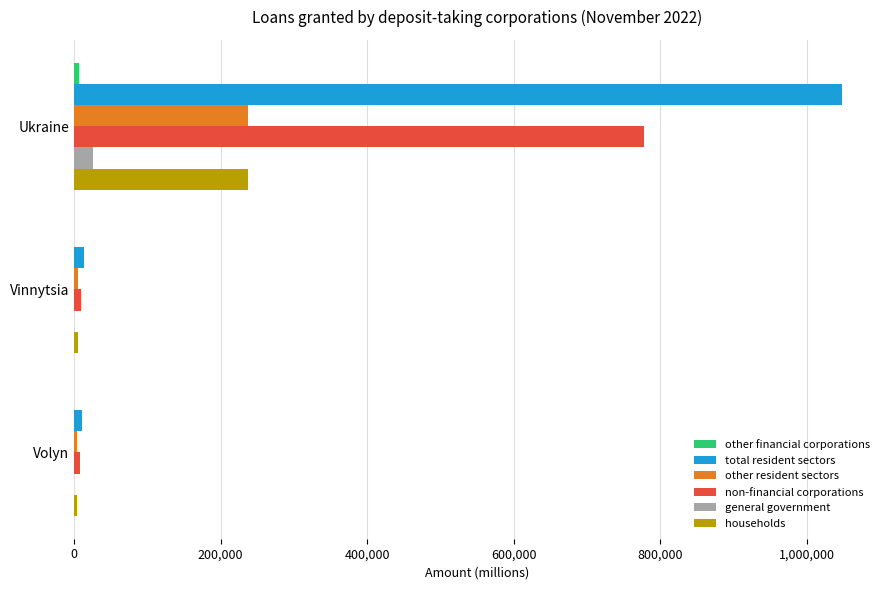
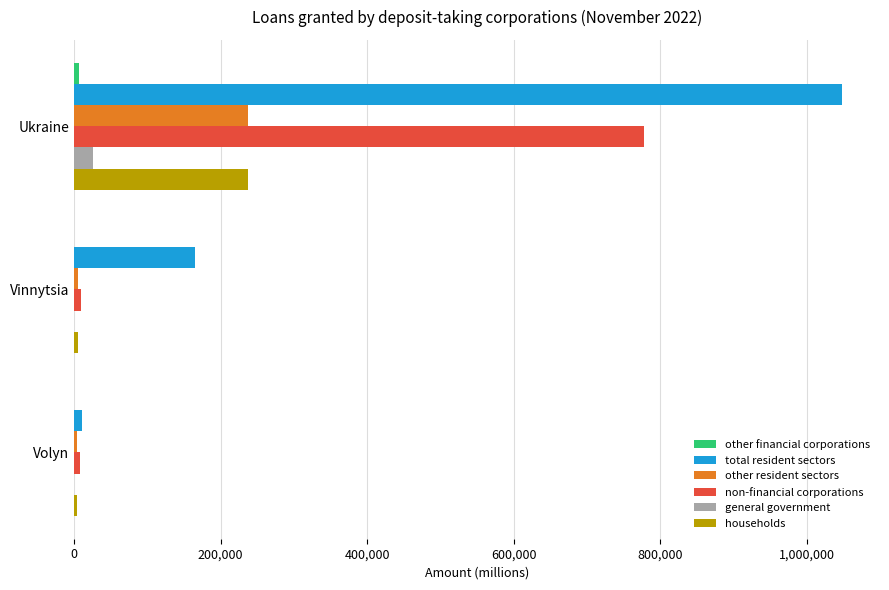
total resident sectors, Vinnytsia: 10,000 -> 160,000
